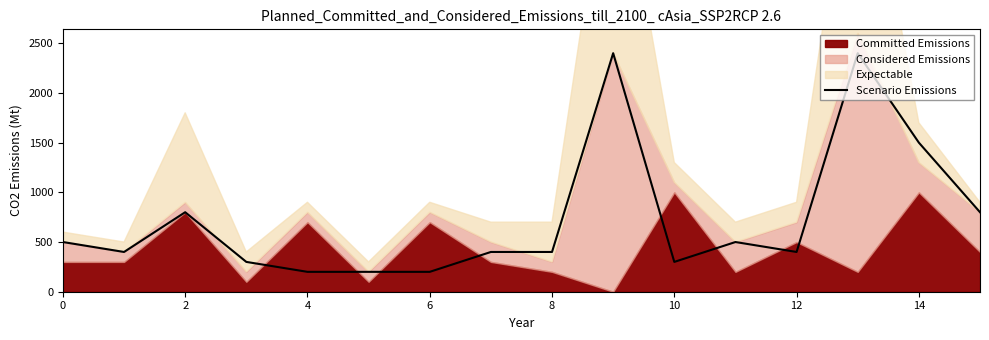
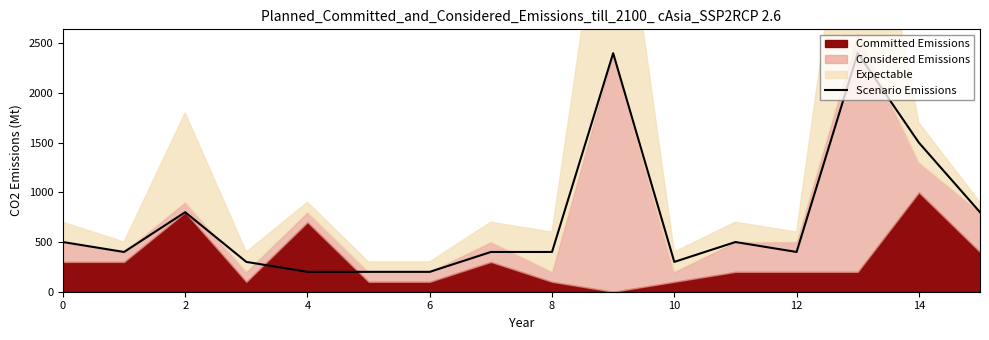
Expectable, 0: 100 -> 200
Committed Emissions, 6: 700 -> 100
Committed Emissions, 8: 200 -> 100
Committed Emissions, 10: 1000 -> 100
Committed Emissions, 12: 500 -> 200
Considered Emissions, 12: 200 -> 300
Expectable, 12: 200 -> 100
